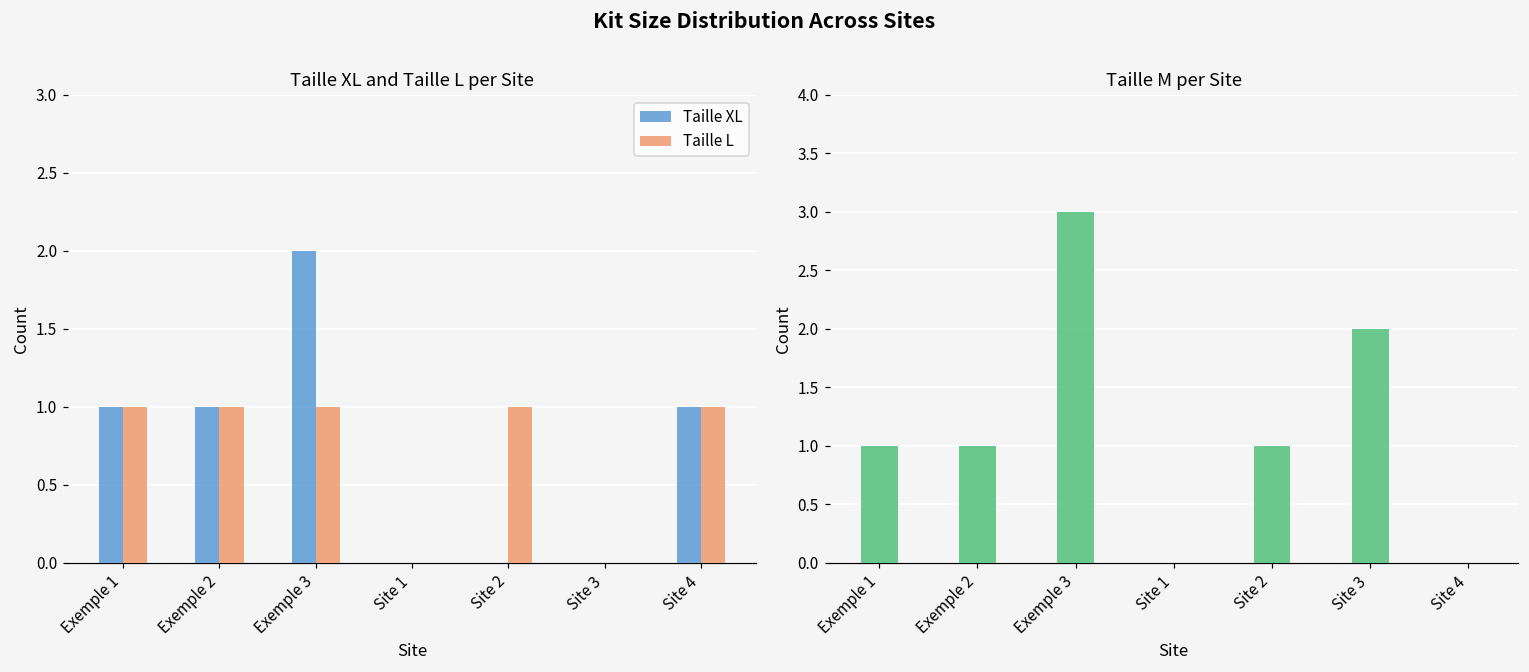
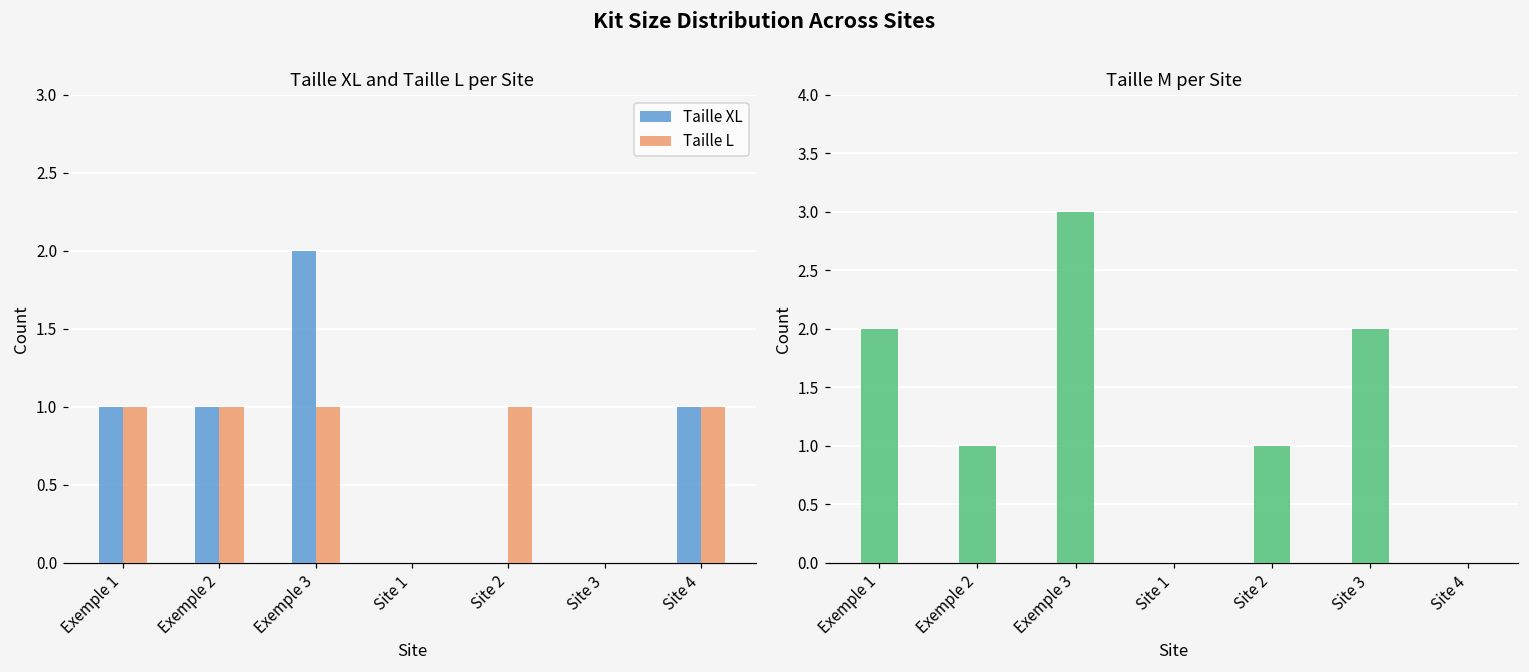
Taille M per Site, Exemple 1: 1 -> 2
